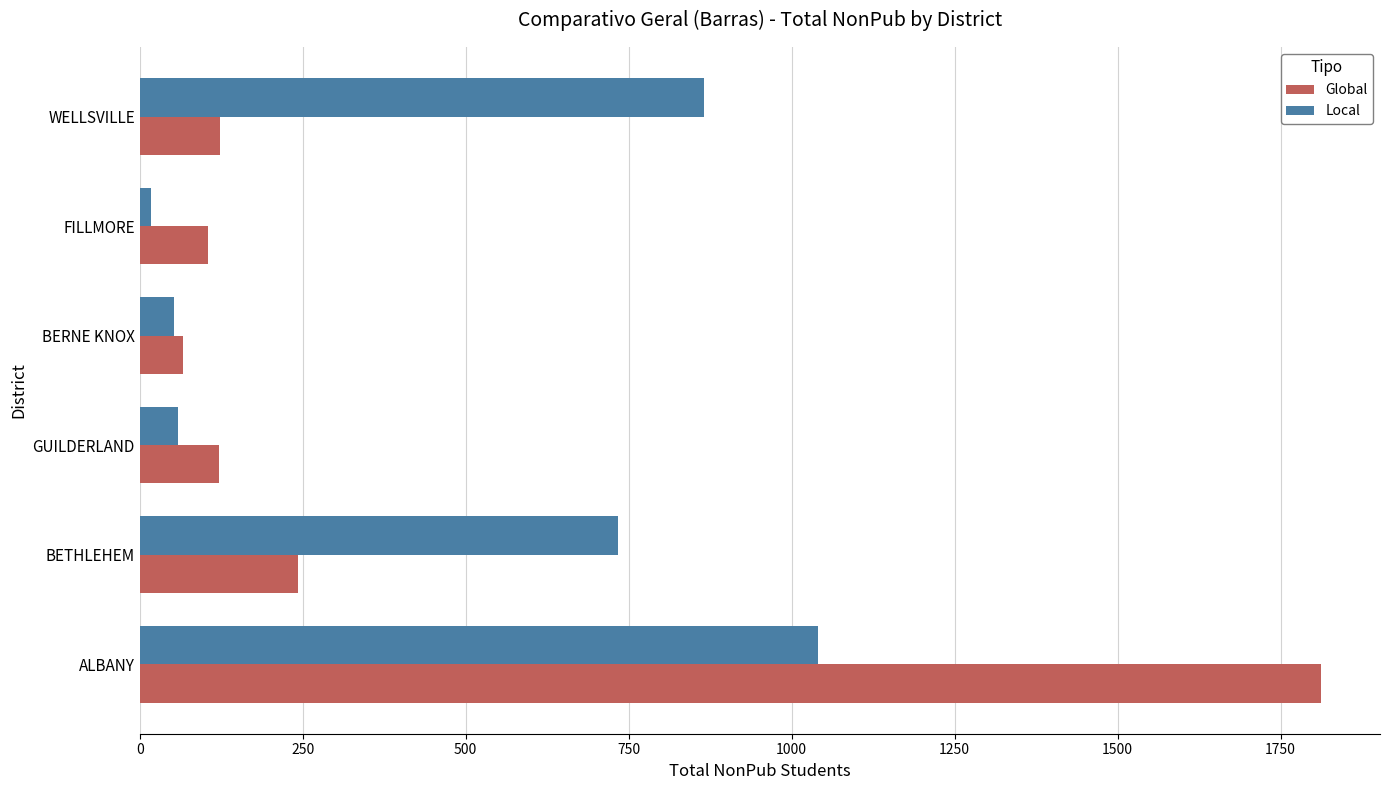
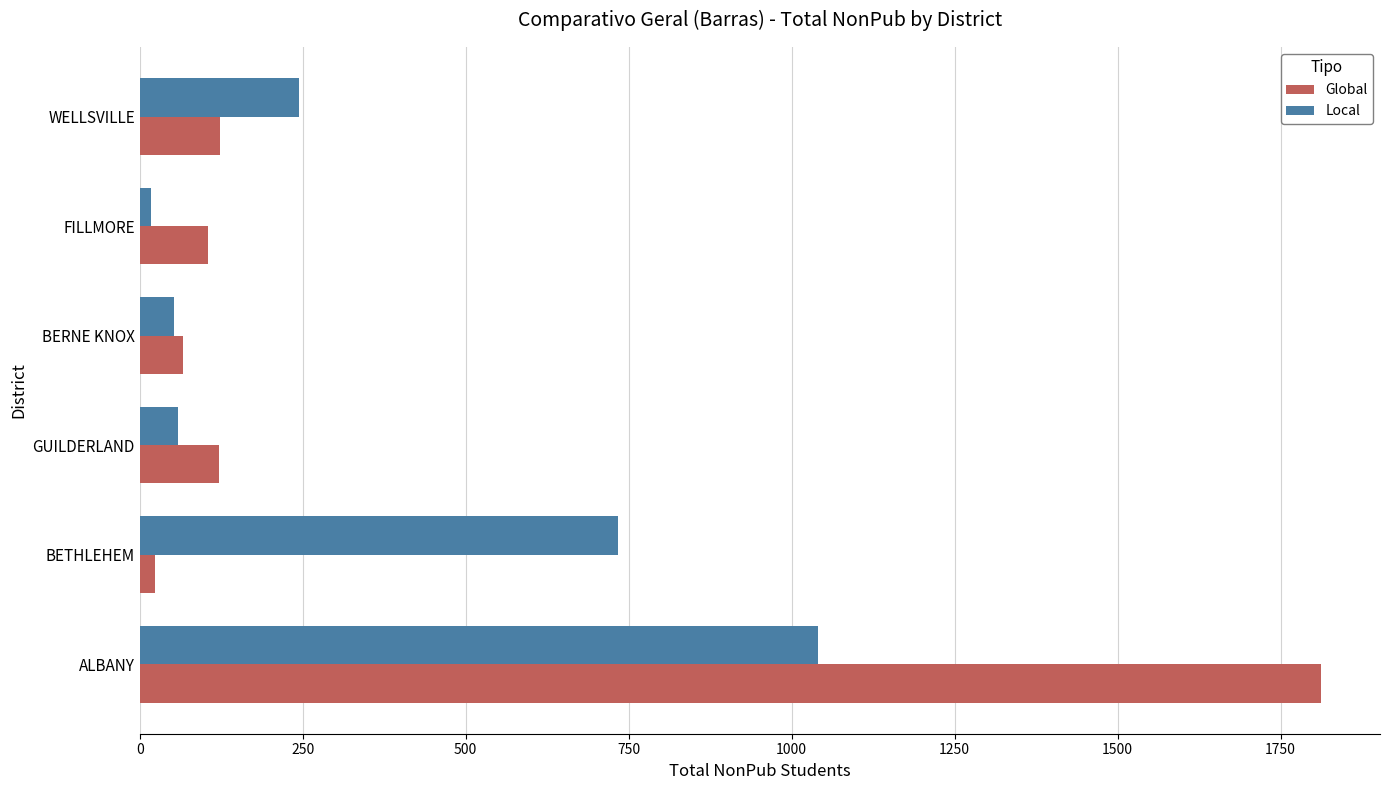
Local, WELLSVILLE: 870 -> 240
Global, BETHLEHEM: 240 -> 20
